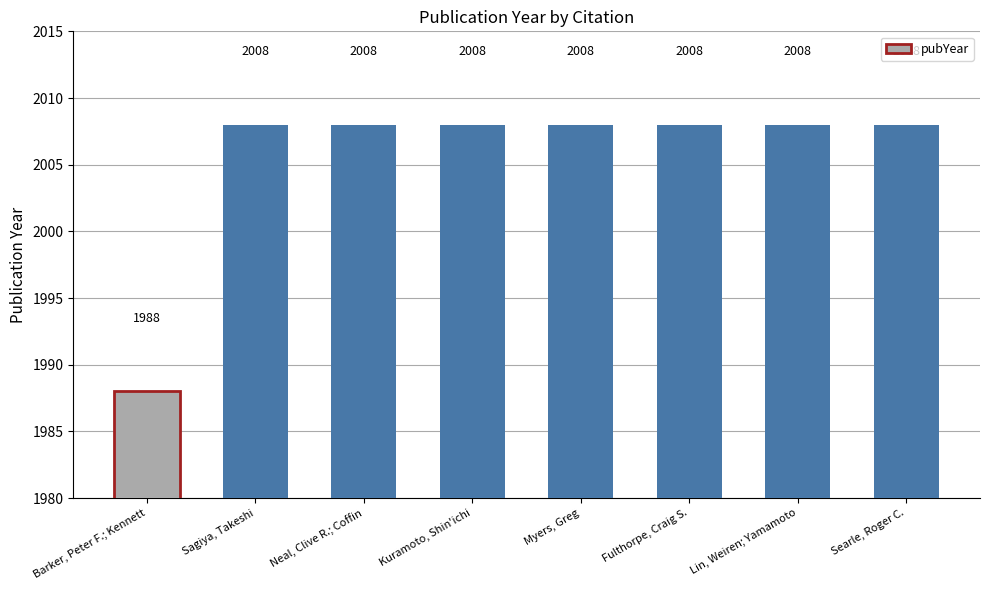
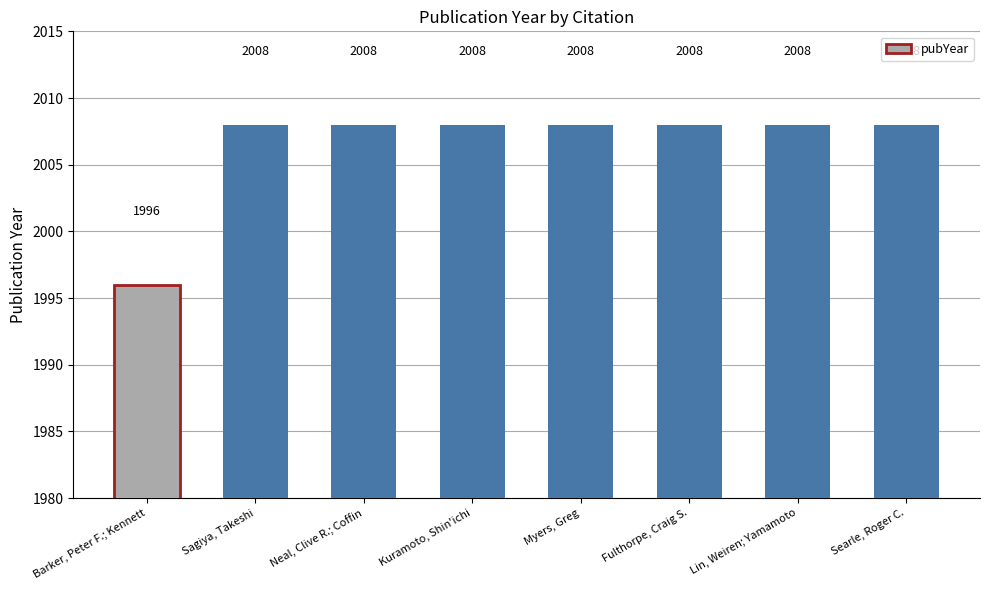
Barker, Peter F.; Kennett: 1988 -> 1996
